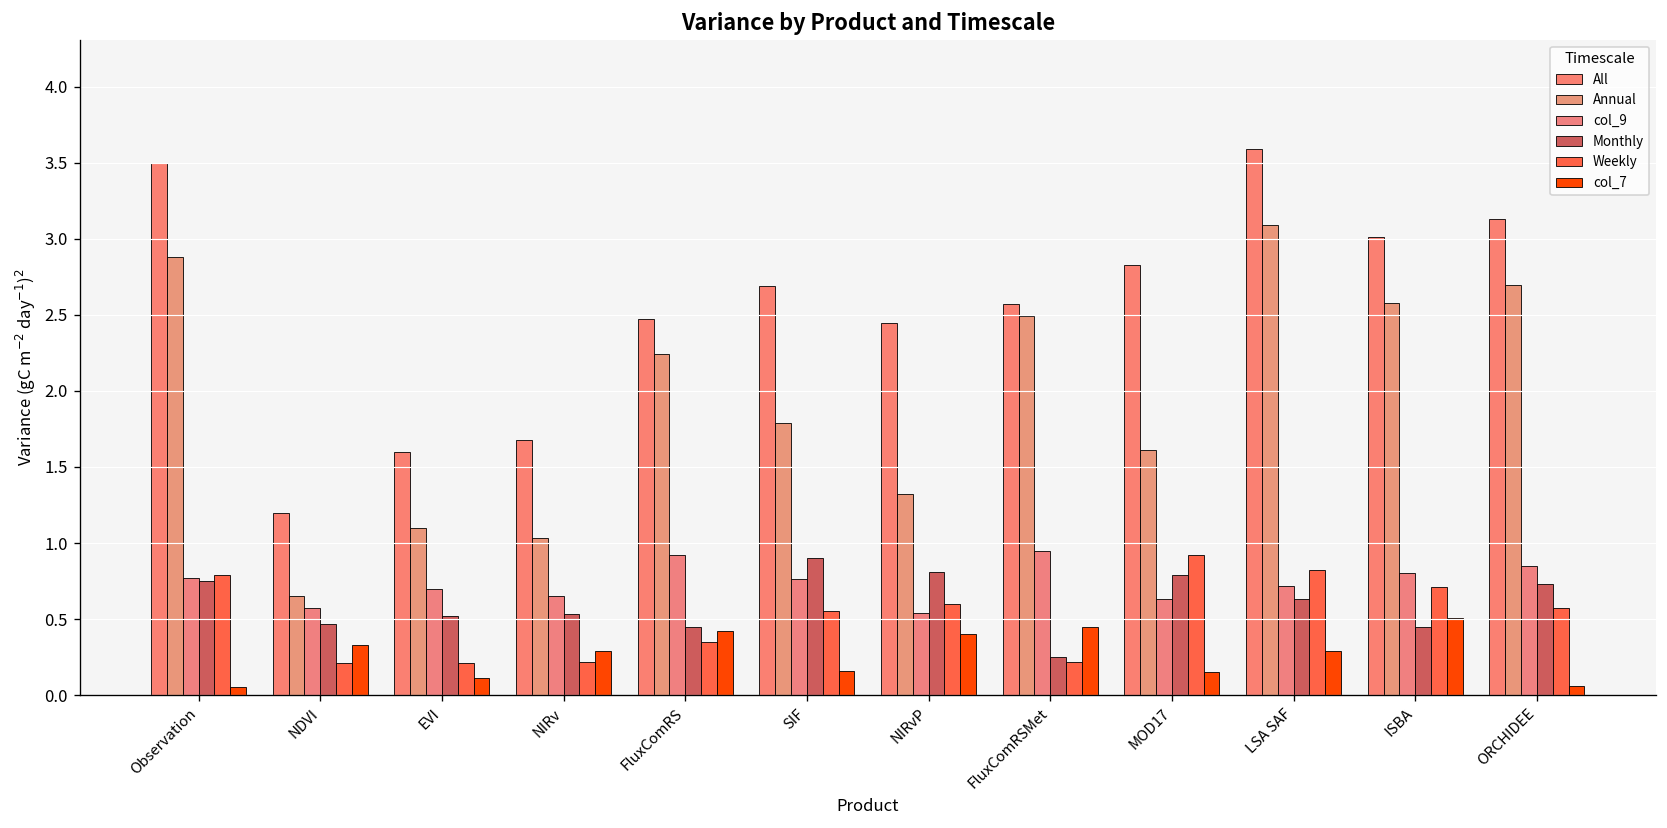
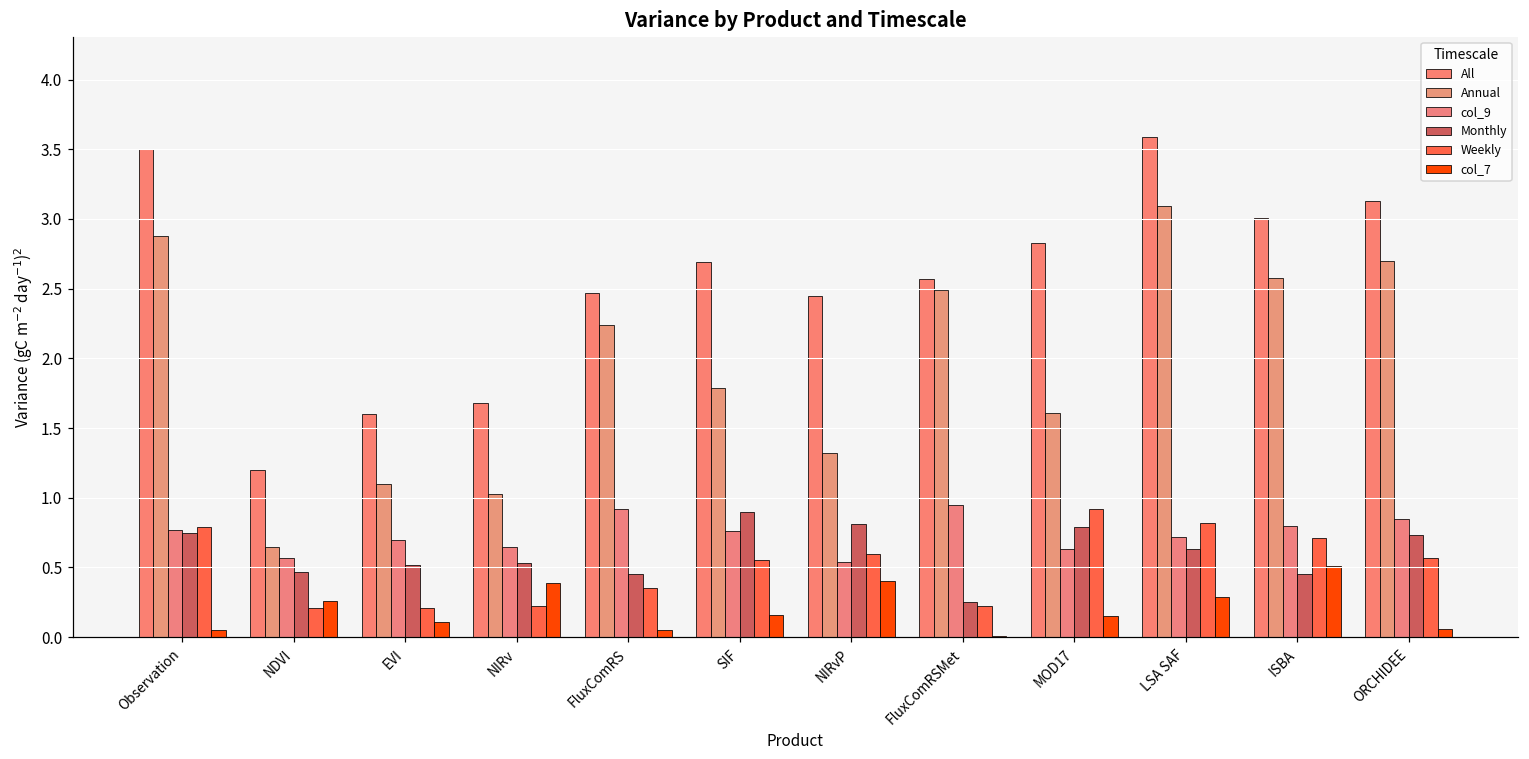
col_7, NDVI: 0.33 -> 0.26
col_7, NIRv: 0.29 -> 0.39
col_7, FluxComRS: 0.42 -> 0.05
col_7, FluxComRSMet: 0.45 -> 0.01
